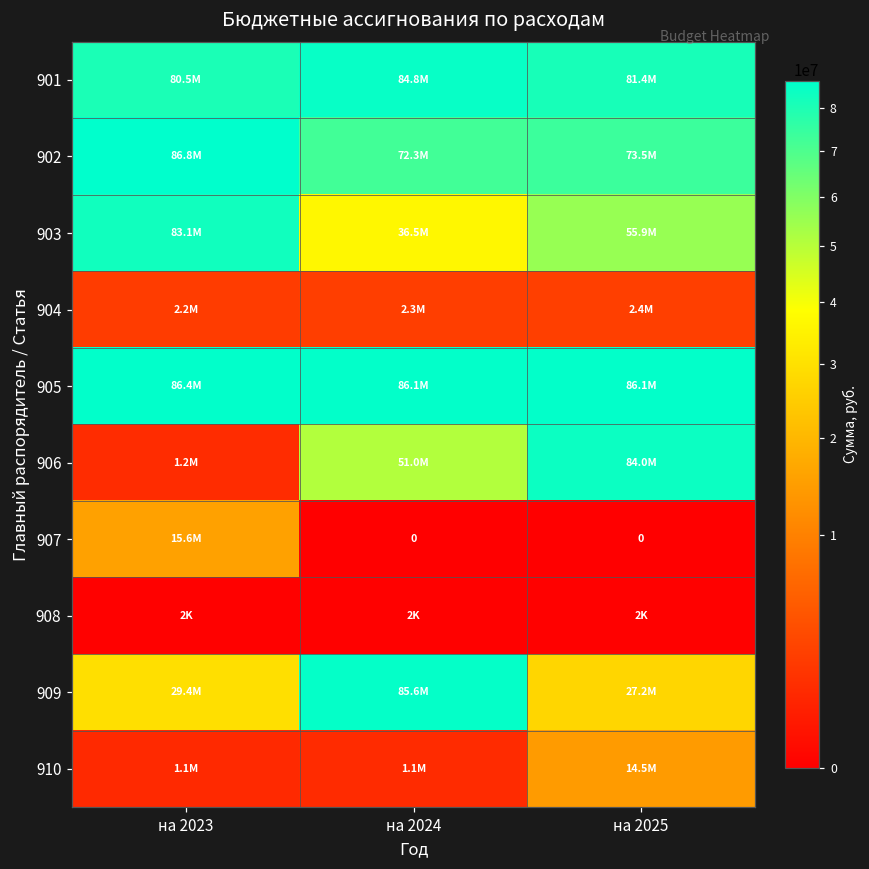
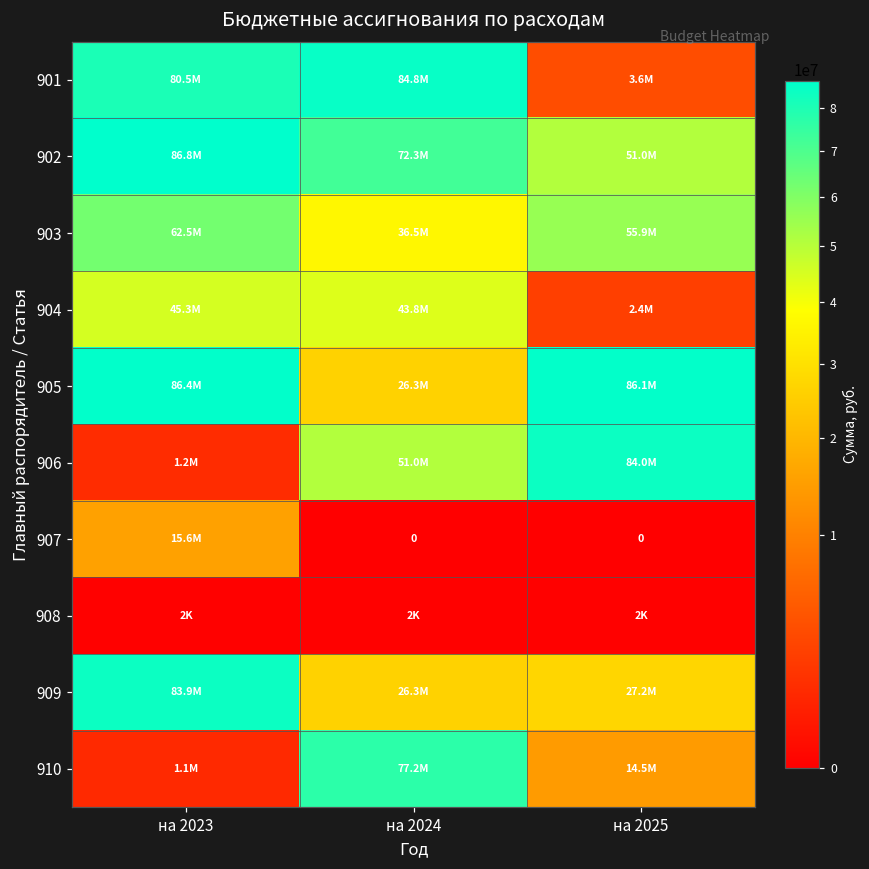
901, на 2025: 81.4M -> 3.6M
902, на 2025: 73.5M -> 51.0M
903, на 2023: 83.1M -> 62.5M
904, на 2023: 2.2M -> 45.3M
904, на 2024: 2.3M -> 43.8M
905, на 2024: 86.1M -> 26.3M
909, на 2023: 29.4M -> 83.9M
909, на 2024: 85.6M -> 26.3M
910, на 2024: 1.1M -> 77.2M
